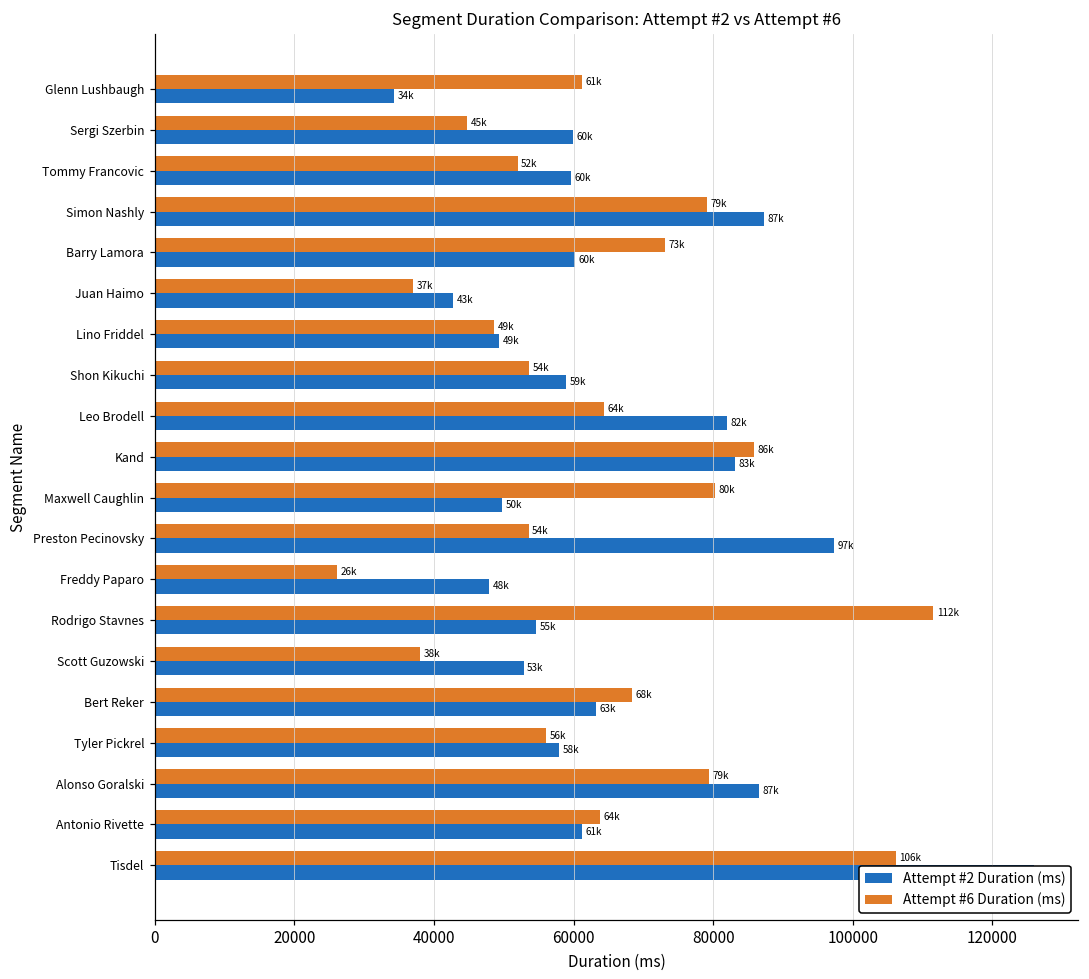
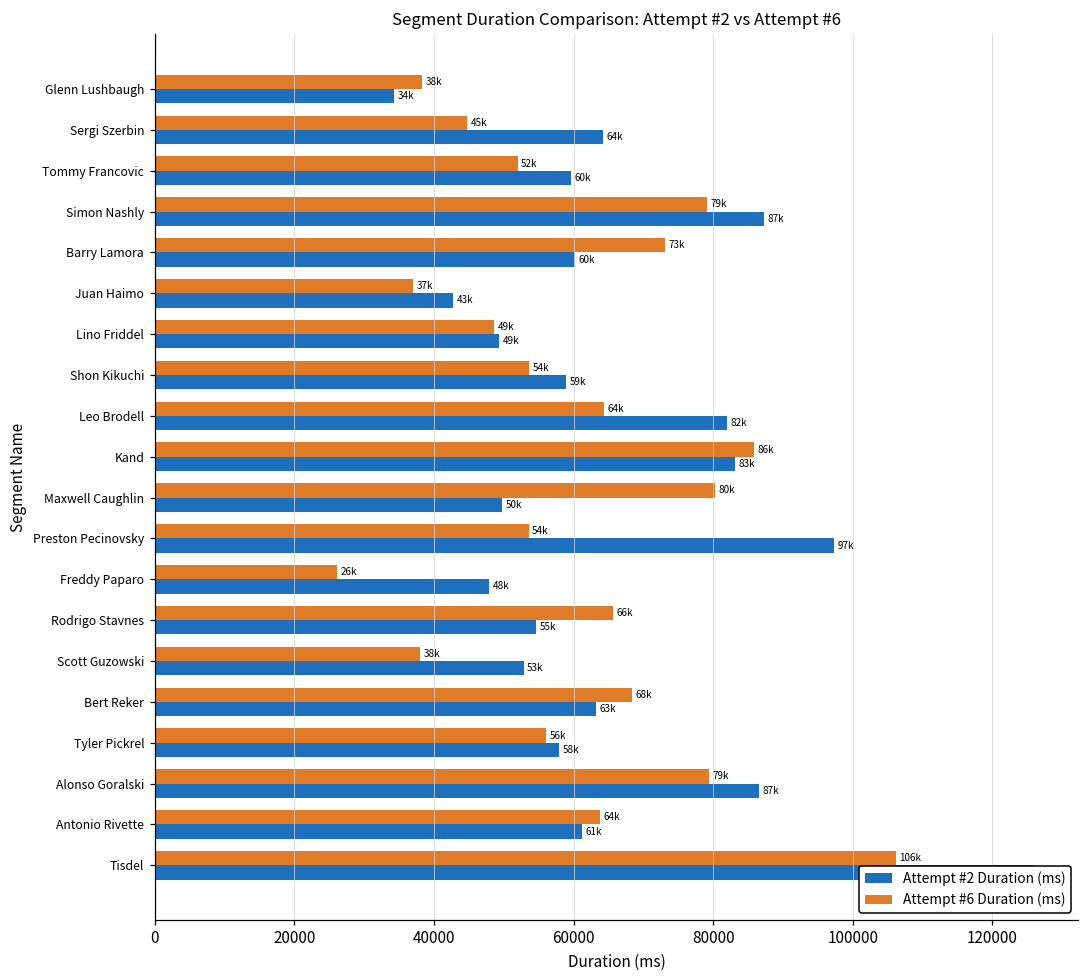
Attempt #6 Duration (ms), Glenn Lushbaugh: 61k -> 38k
Attempt #2 Duration (ms), Sergi Szerbin: 60k -> 64k
Attempt #6 Duration (ms), Rodrigo Stavnes: 112k -> 66k
